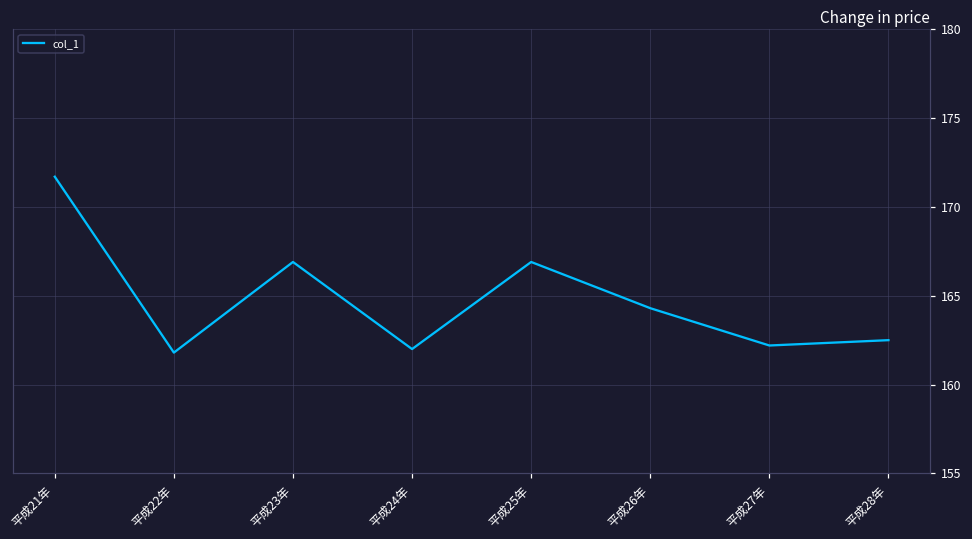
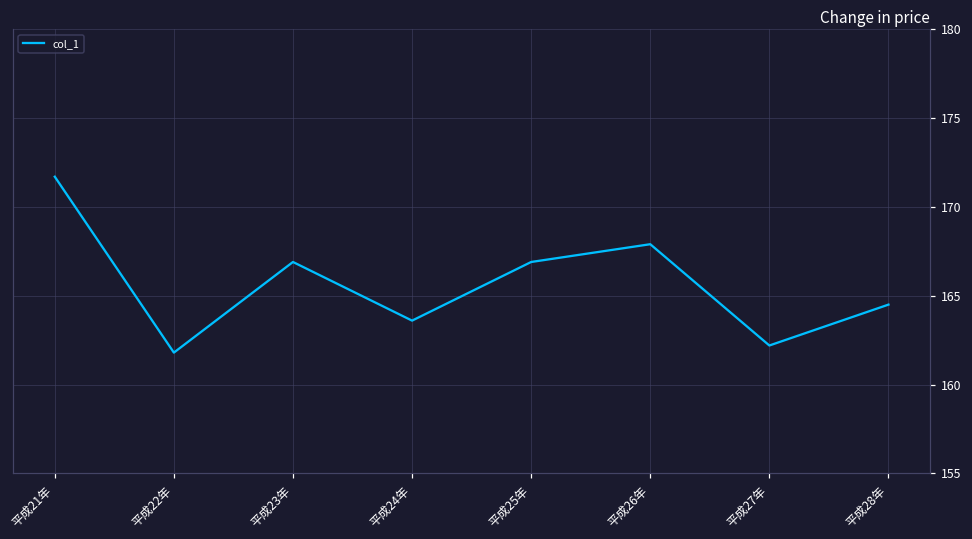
平成24年: 162.0 -> 163.6
平成26年: 164.3 -> 167.9
平成28年: 162.5 -> 164.5
